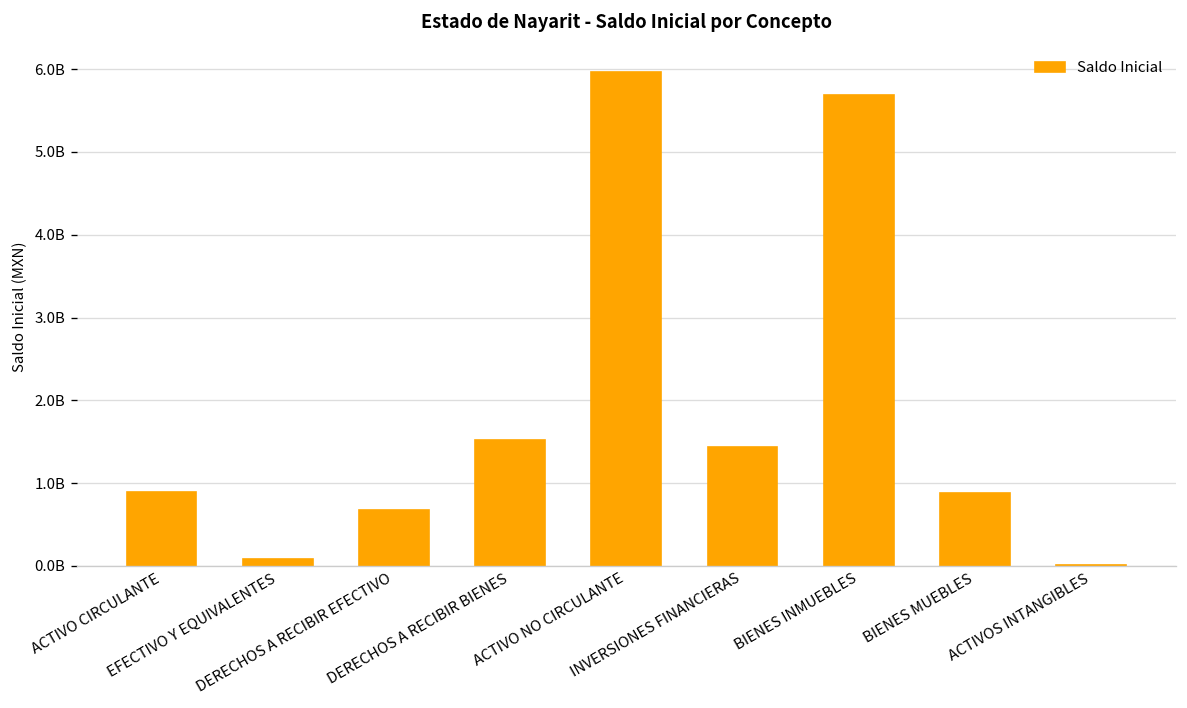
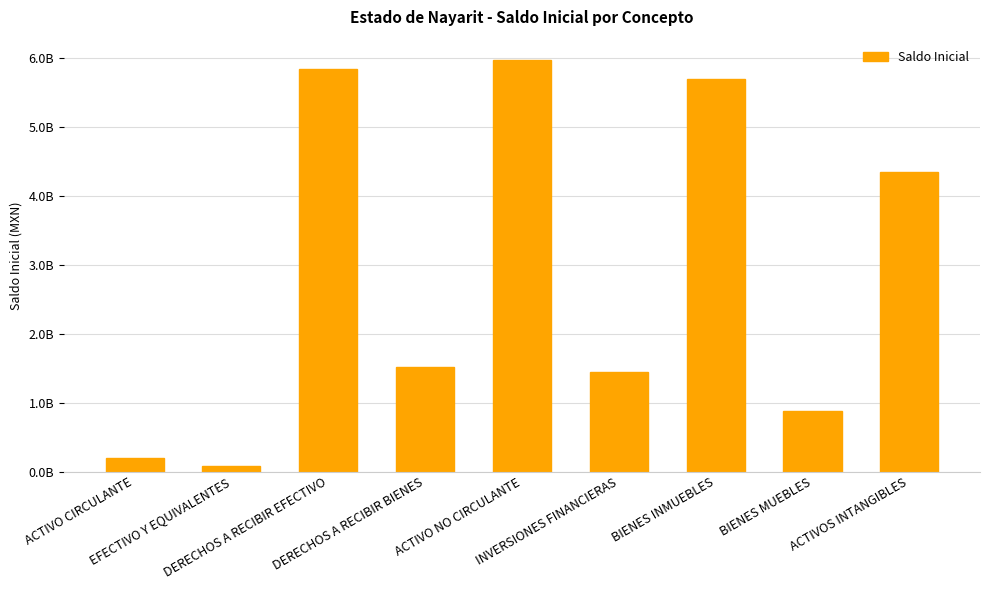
ACTIVO CIRCULANTE: 900000000 -> 200000000
DERECHOS A RECIBIR EFECTIVO: 700000000 -> 5800000000
ACTIVOS INTANGIBLES: 0 -> 4300000000
